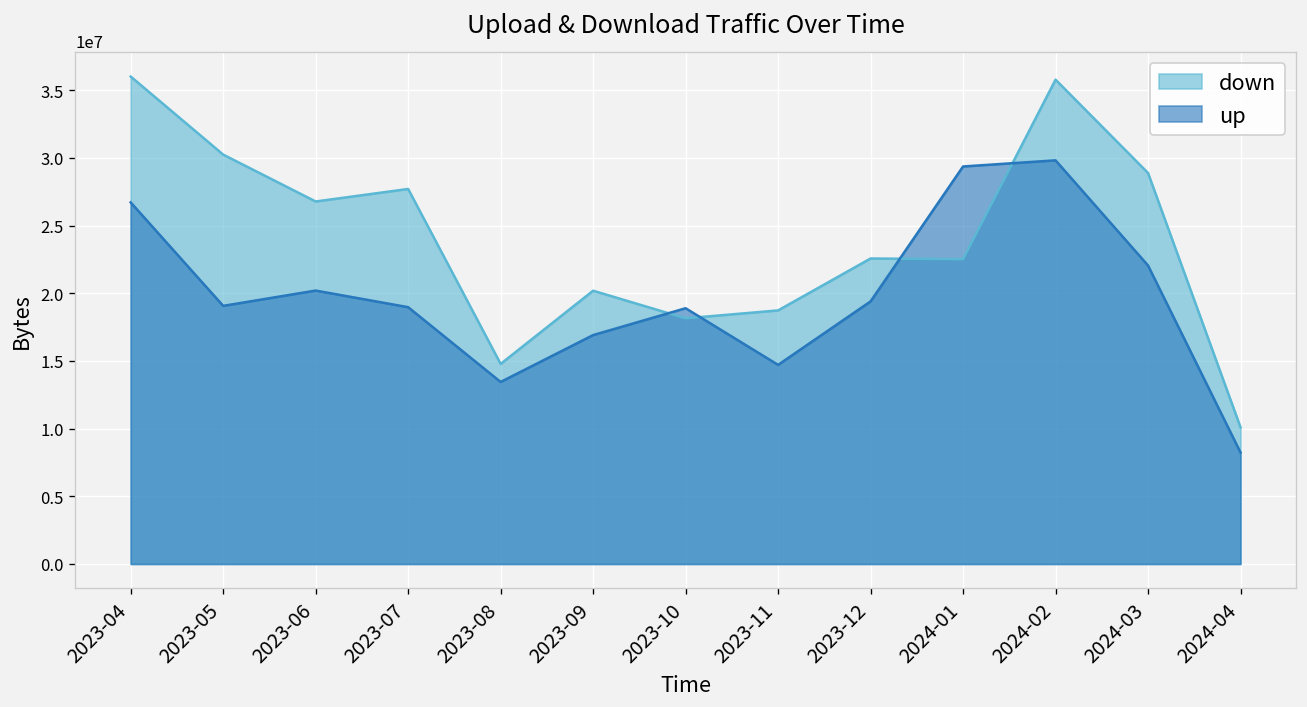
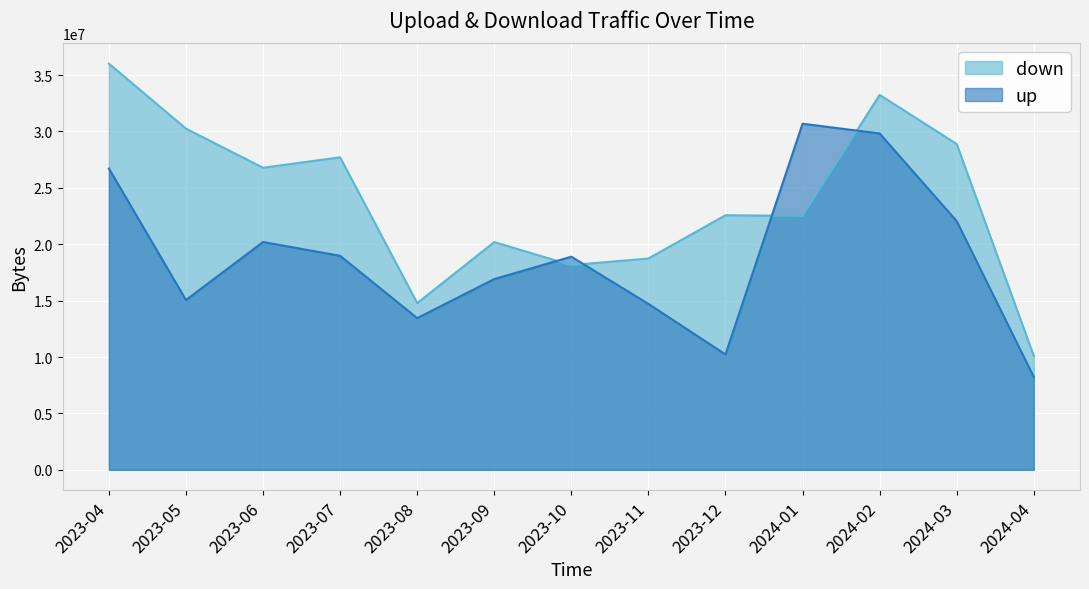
up, 2023-05: 19100000 -> 15100000
up, 2023-12: 19400000 -> 10200000
up, 2024-01: 29400000 -> 30700000
down, 2024-02: 35800000 -> 33200000
